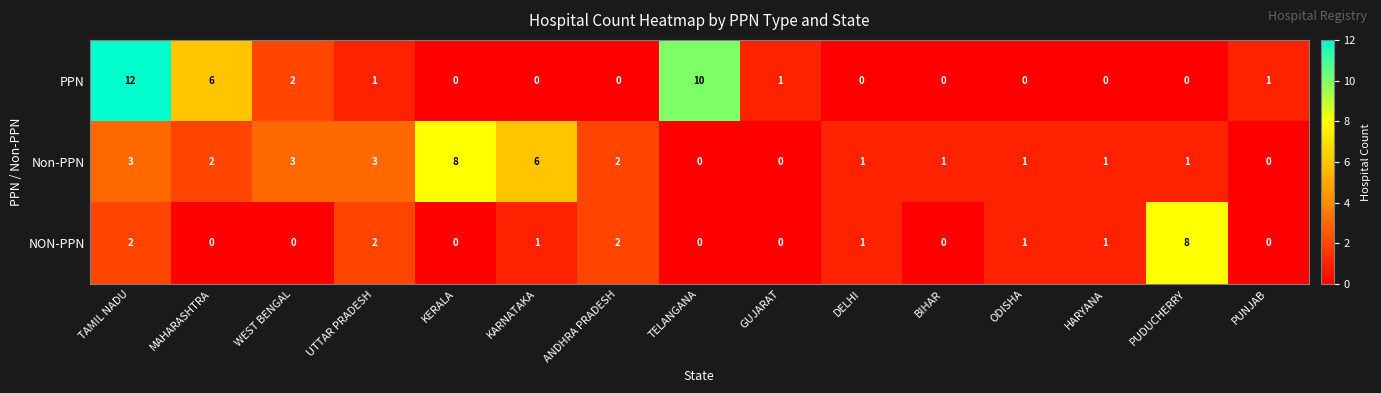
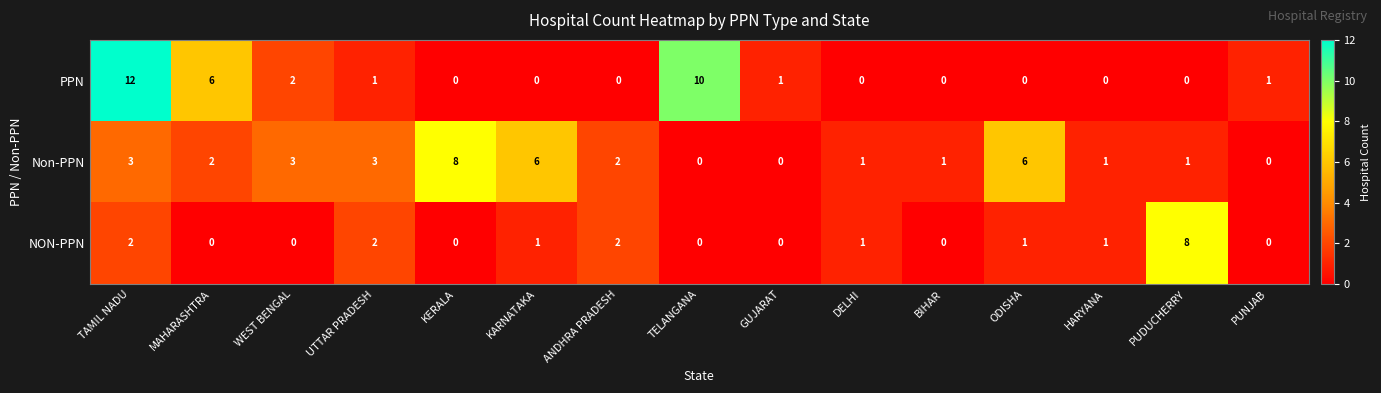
Non-PPN, ODISHA: 1 -> 6
